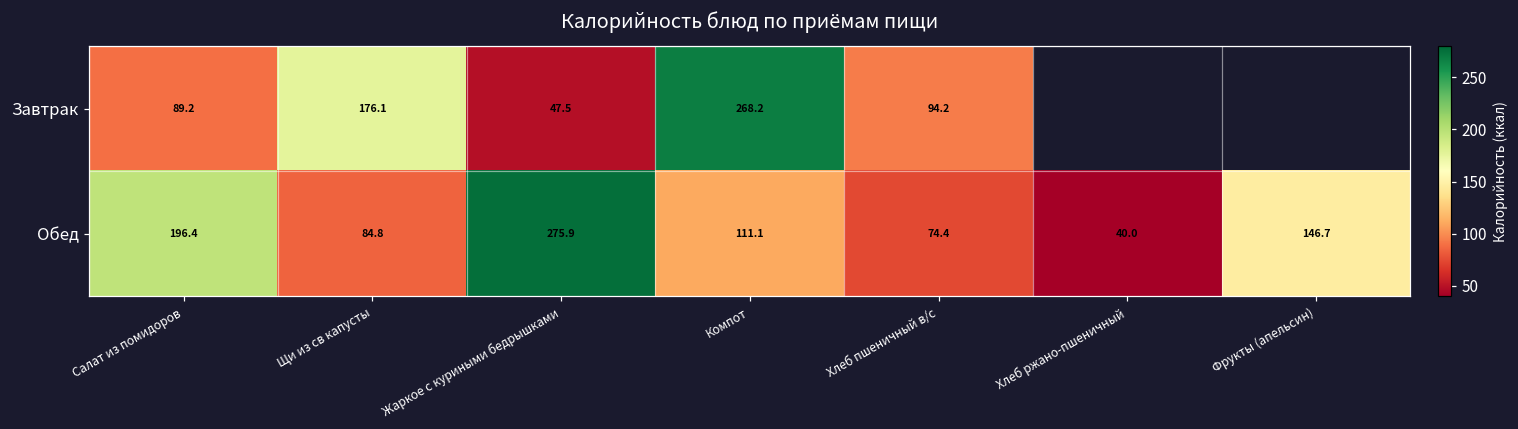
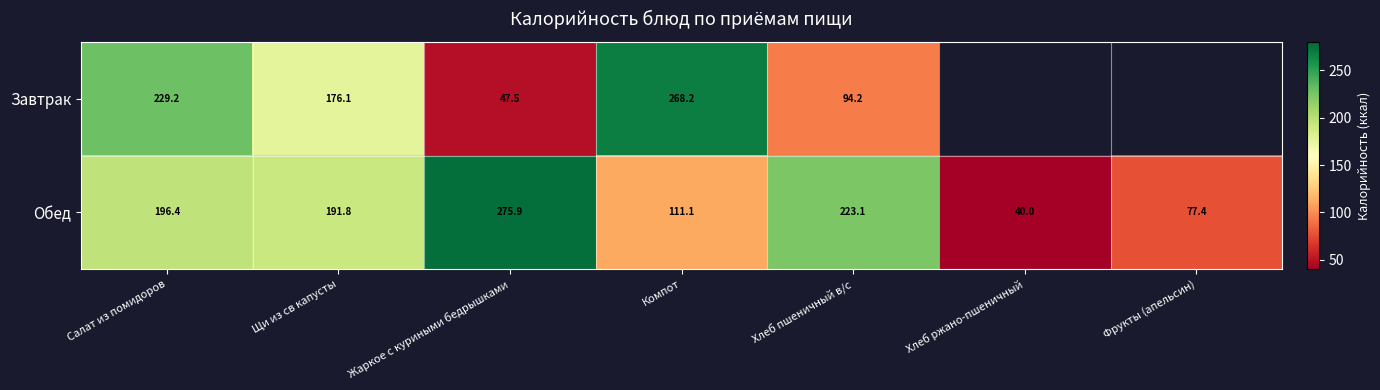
Завтрак, Салат из помидоров: 89.2 -> 229.2
Обед, Щи из св капусты: 84.8 -> 191.8
Обед, Хлеб пшеничный в/с: 74.4 -> 223.1
Обед, Фрукты (апельсин): 146.7 -> 77.4
